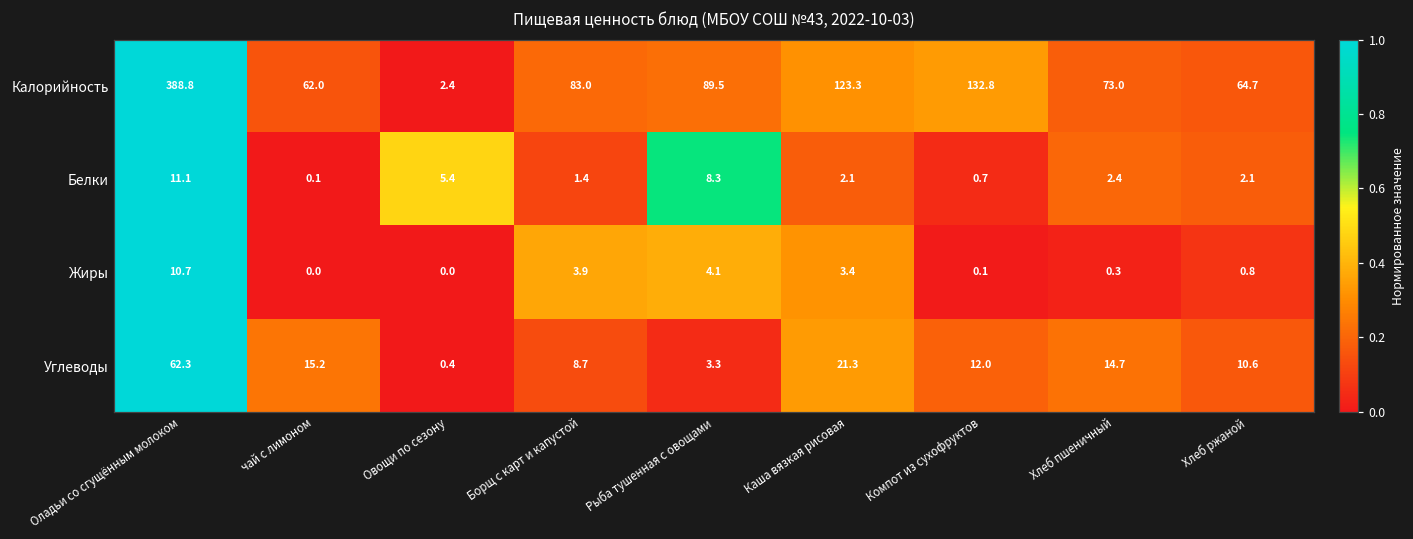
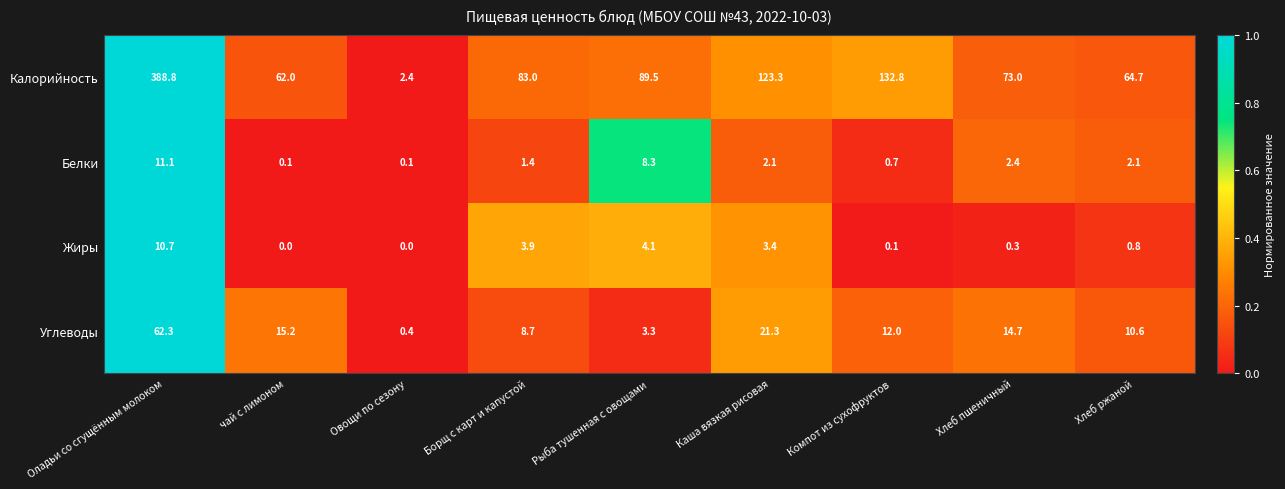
Белки, Овощи по сезону: 5.4 -> 0.1
